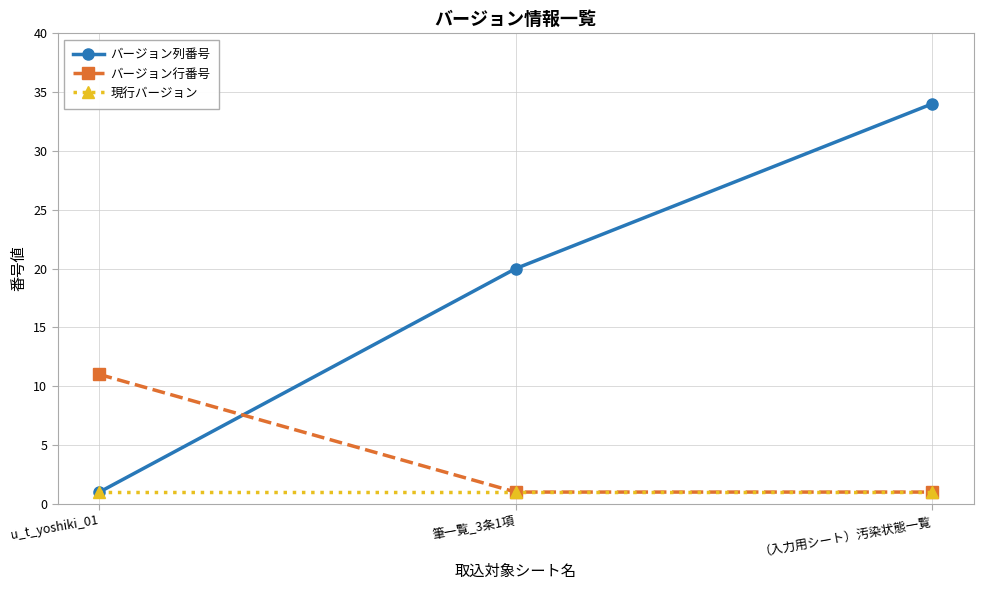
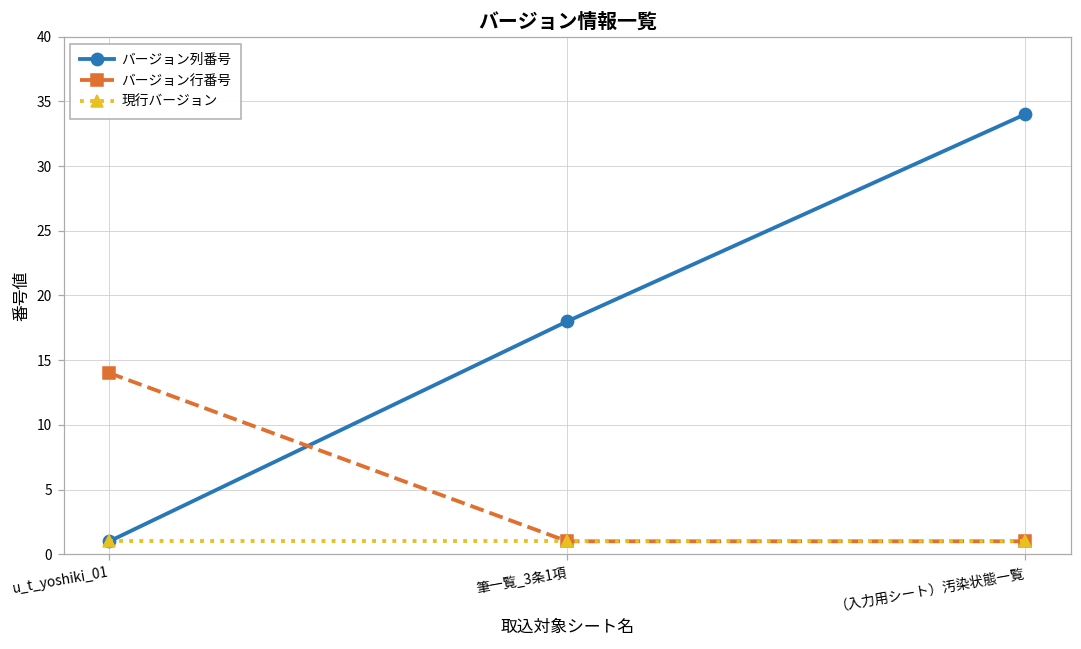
バージョン行番号, u_t_yoshiki_01: 11 -> 14
バージョン列番号, 筆一覧_3条1項: 20 -> 18
